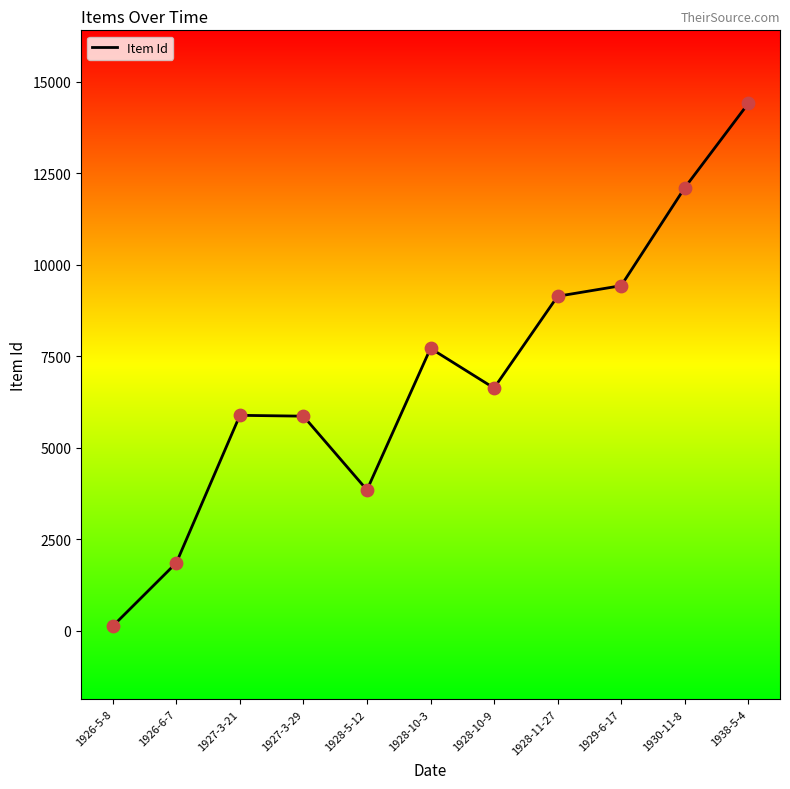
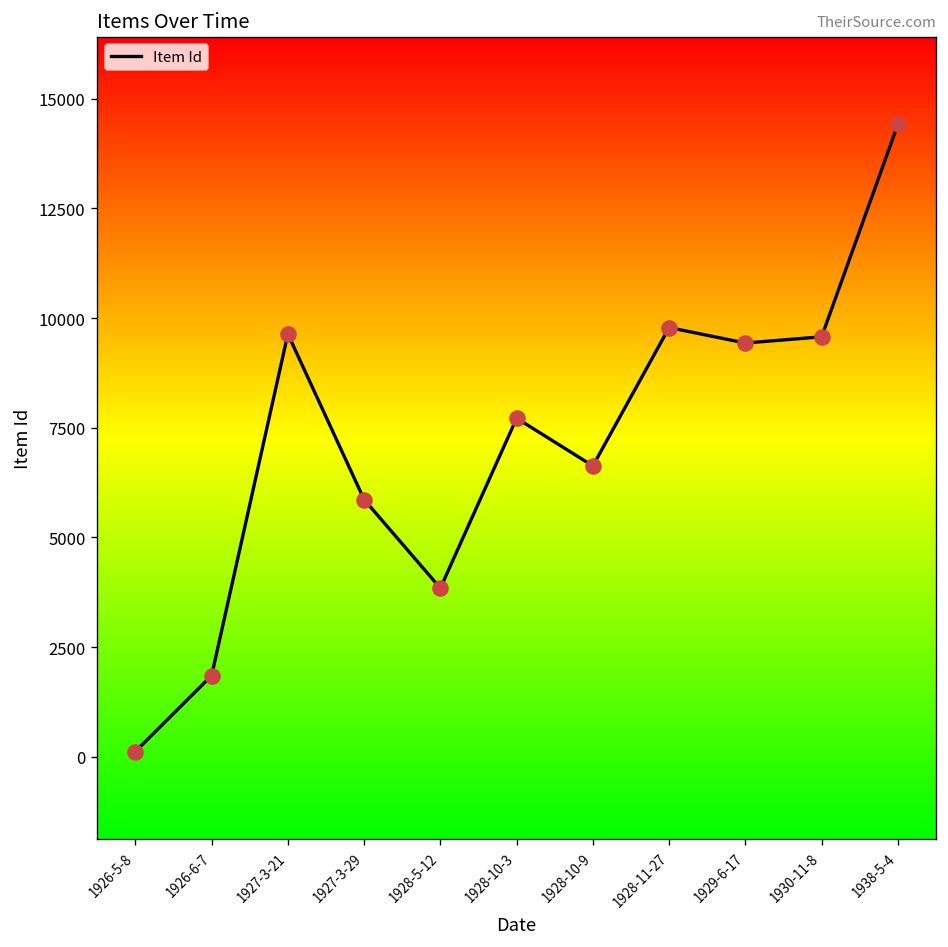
1927-3-21: 5900 -> 9600
1928-11-27: 9100 -> 9800
1930-11-8: 12100 -> 9600
